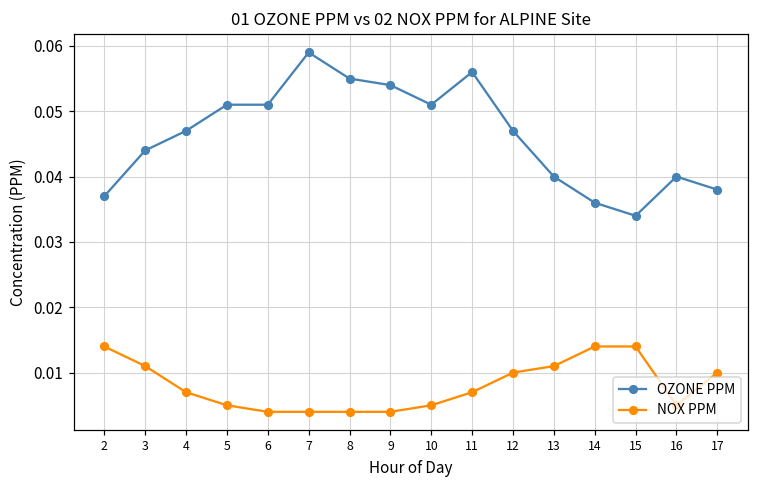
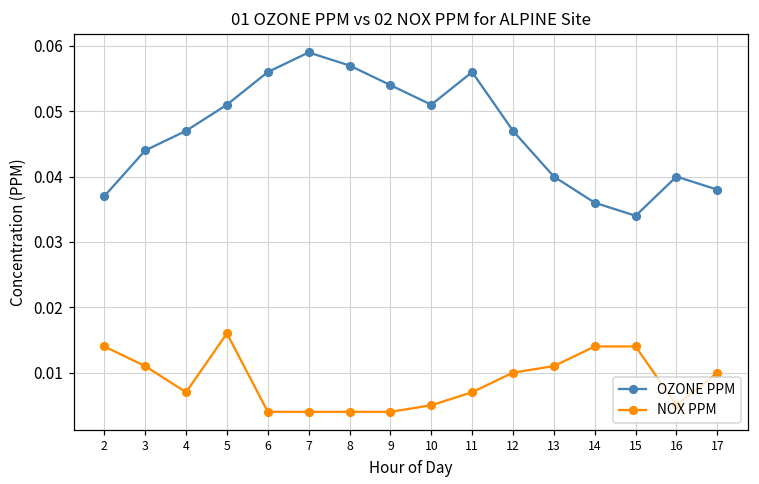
NOX PPM, 5: 0.005 -> 0.016
OZONE PPM, 6: 0.051 -> 0.056
OZONE PPM, 8: 0.055 -> 0.057
